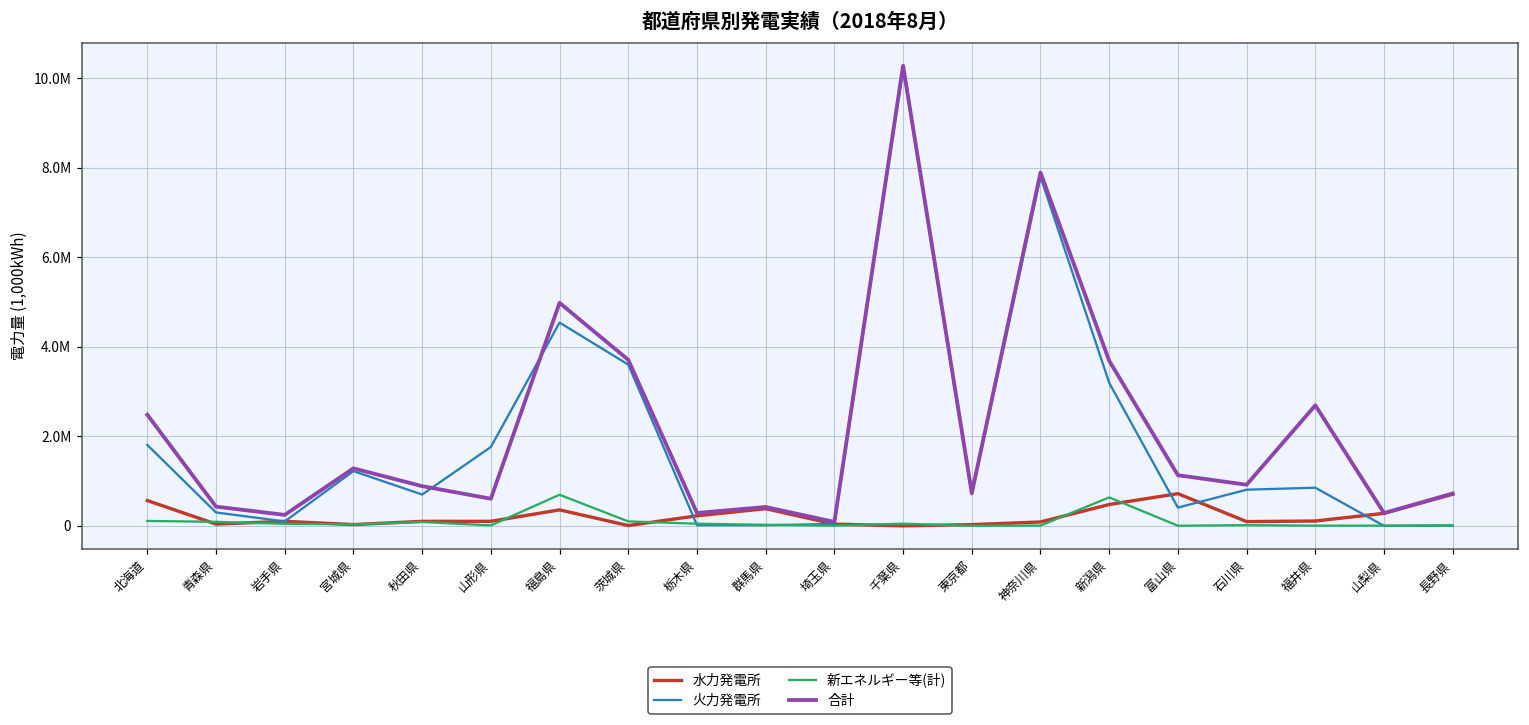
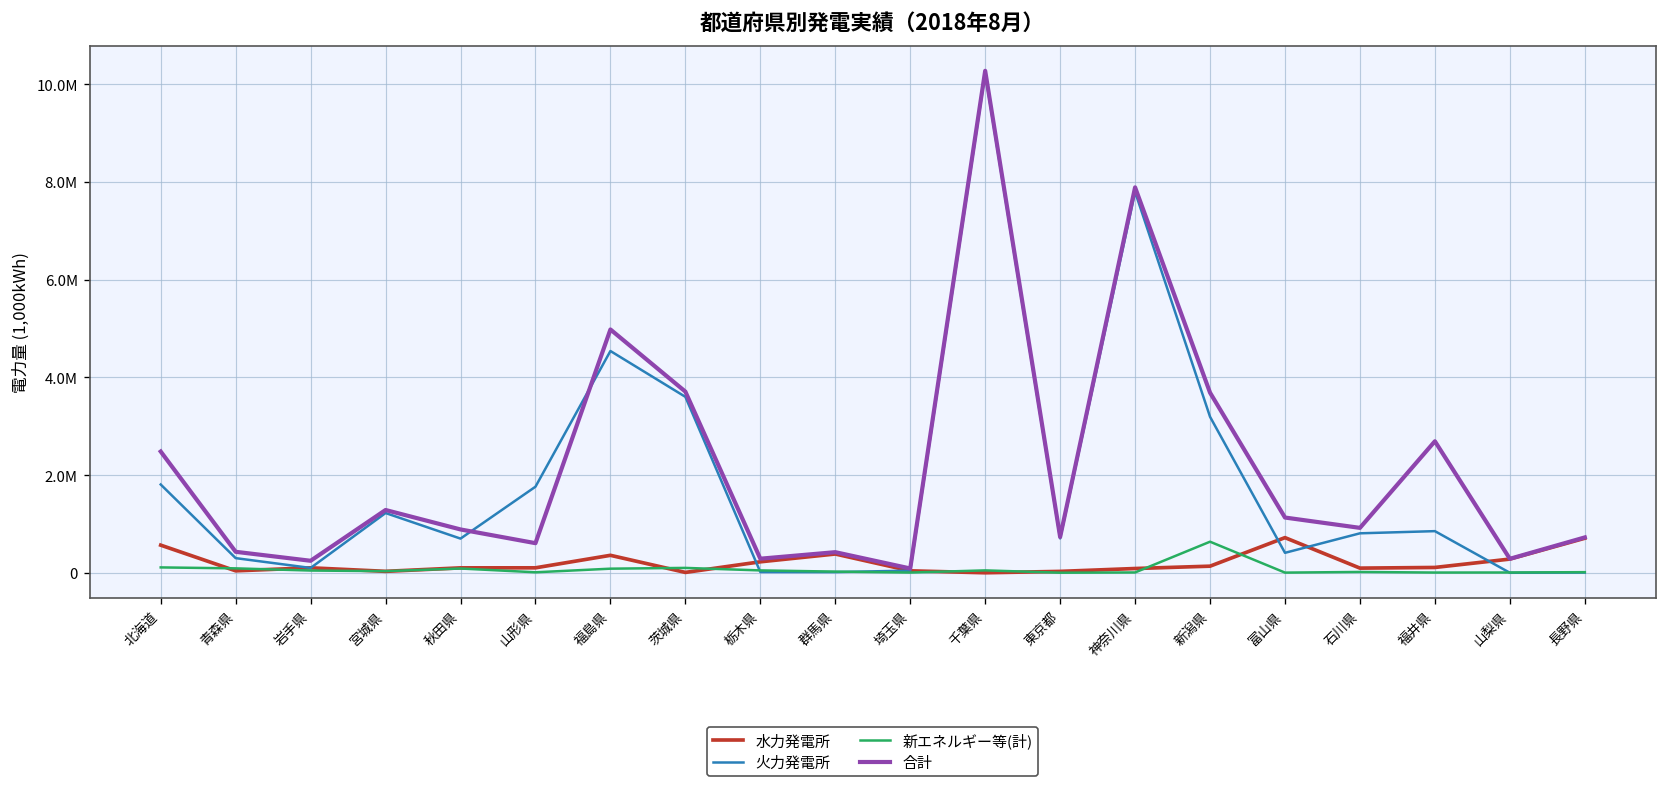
新エネルギー等(計), 福島県: 700000 -> 100000
水力発電所, 新潟県: 500000 -> 100000
